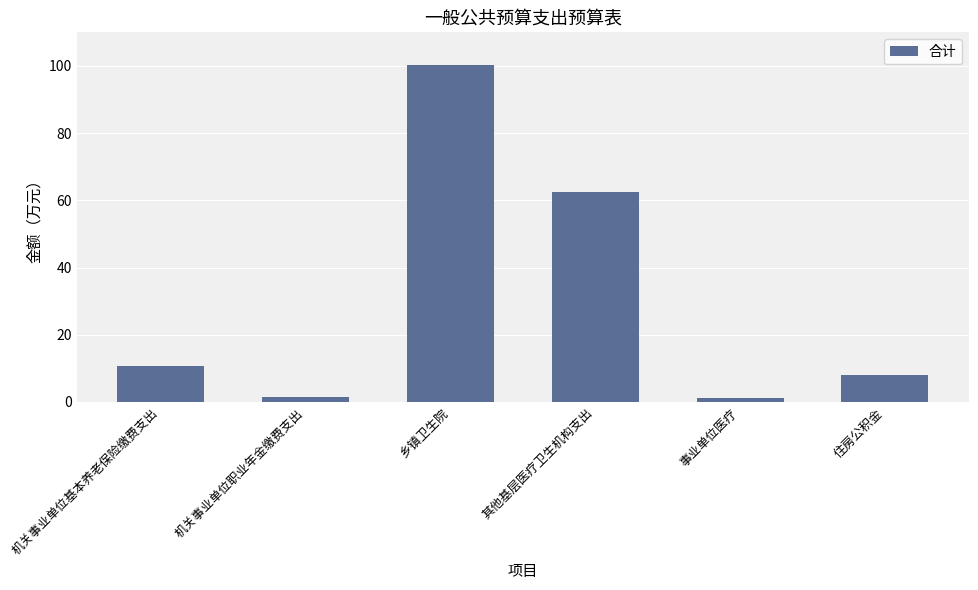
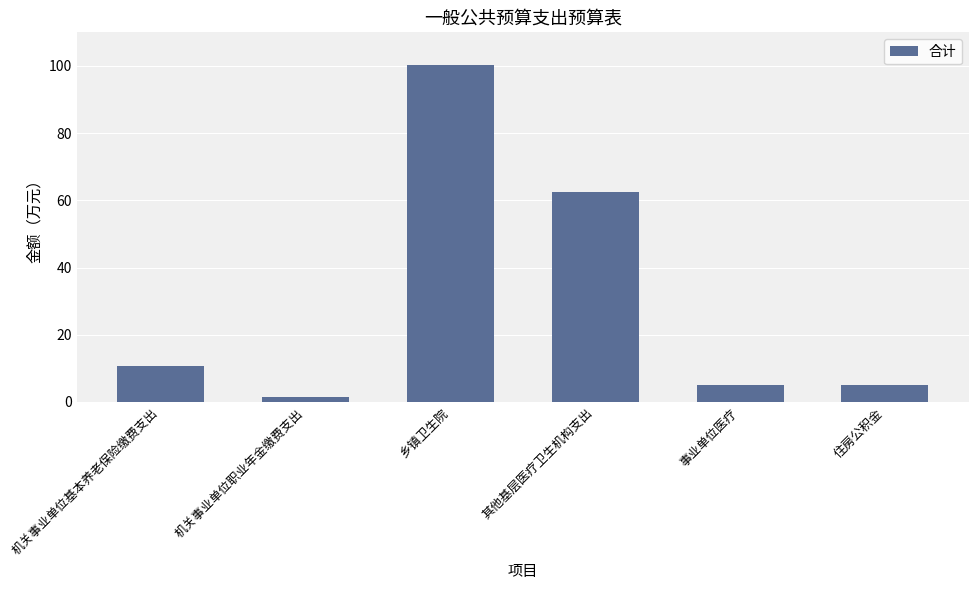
事业单位医疗: 1 -> 5
住房公积金: 8 -> 5
